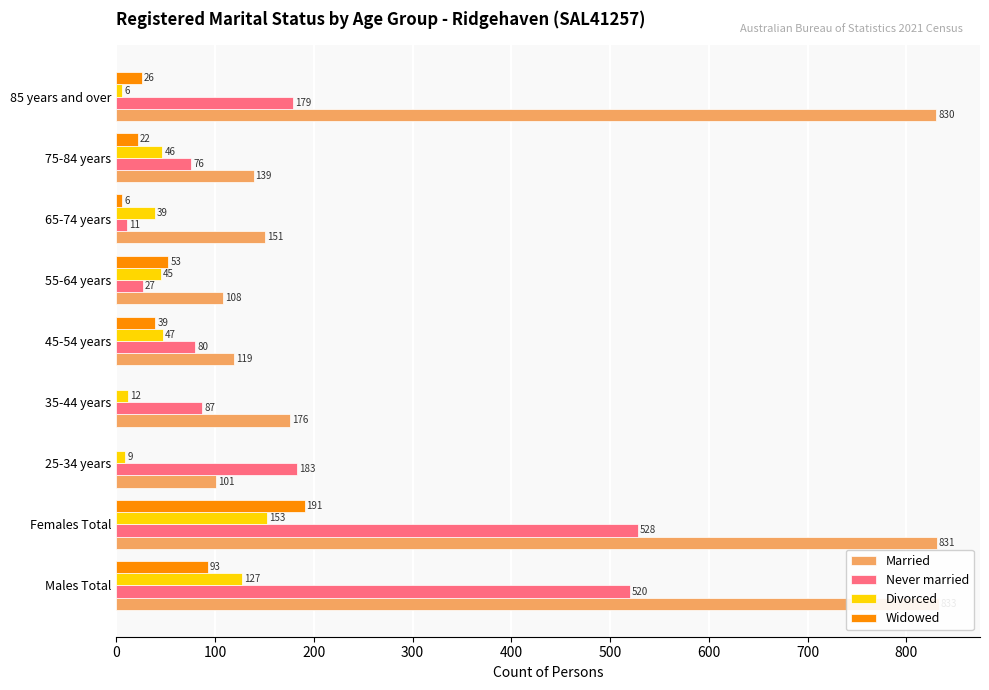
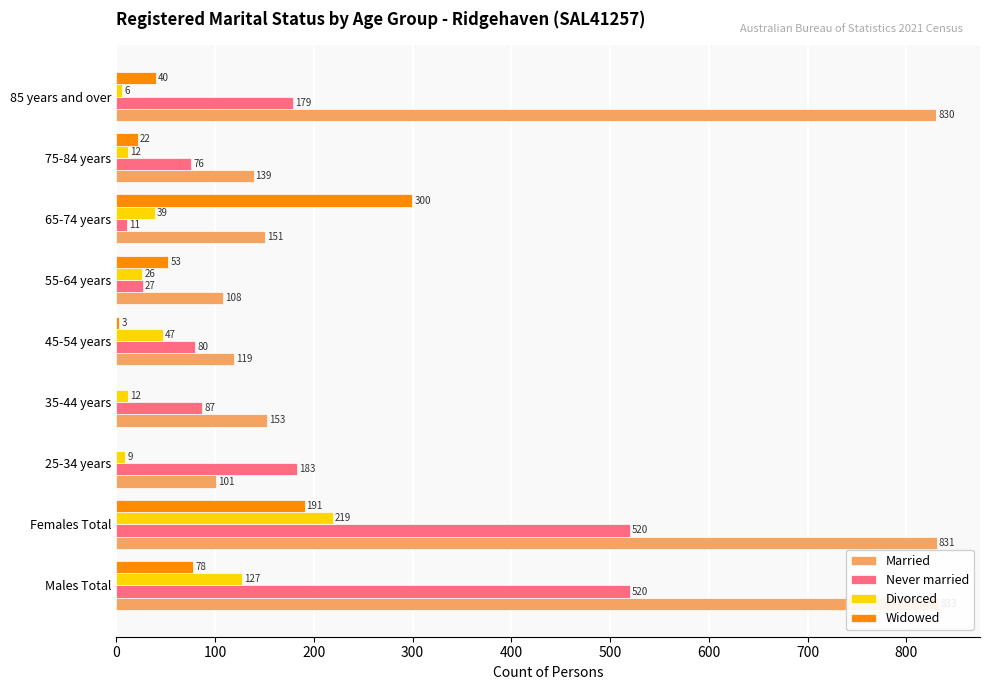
Widowed, 85 years and over: 26 -> 40
Divorced, 75-84 years: 46 -> 12
Widowed, 65-74 years: 6 -> 300
Divorced, 55-64 years: 45 -> 26
Widowed, 45-54 years: 39 -> 3
Married, 35-44 years: 176 -> 153
Divorced, Females Total: 153 -> 219
Never married, Females Total: 528 -> 520
Widowed, Males Total: 93 -> 78
